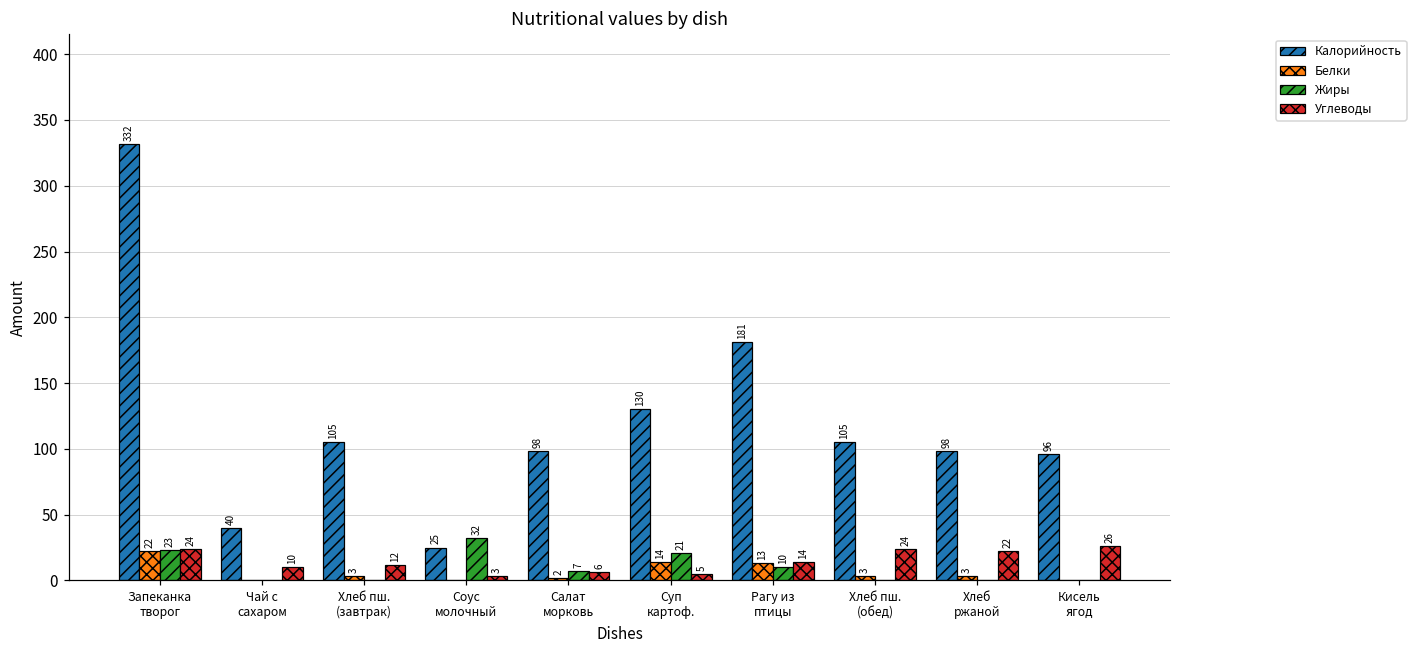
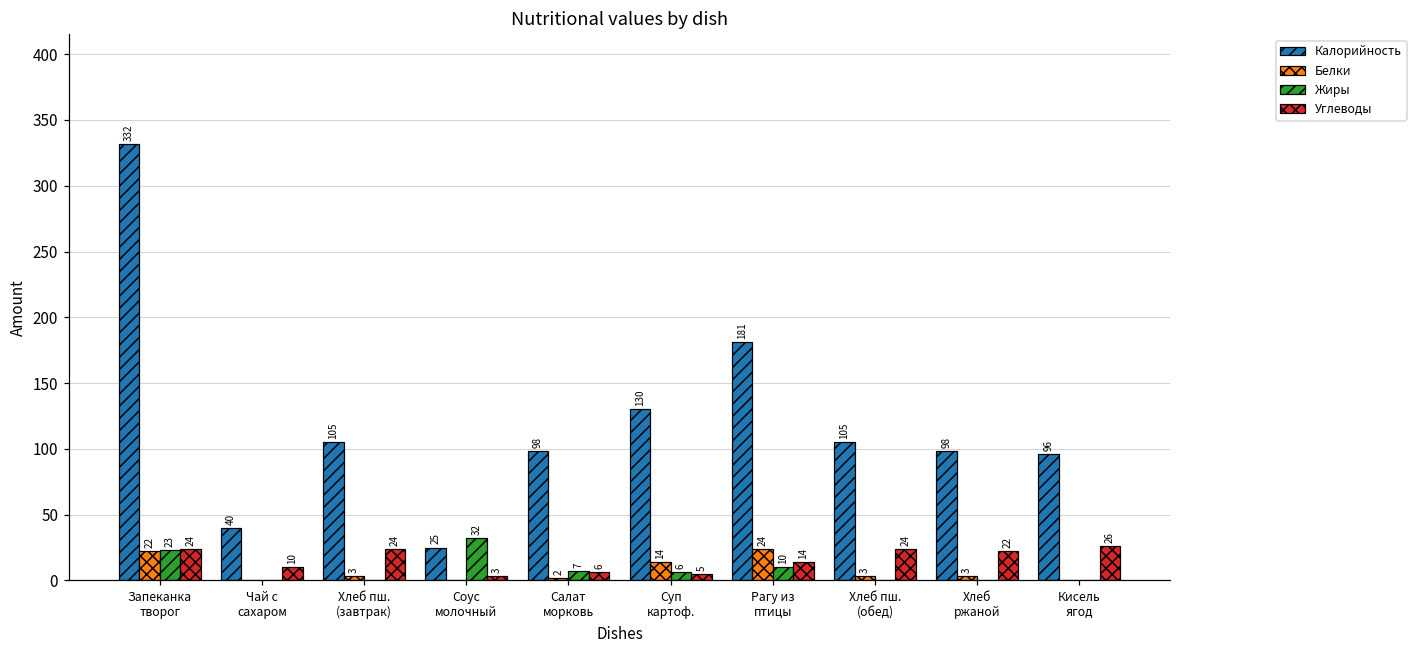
Углеводы, Хлеб пш. (завтрак): 12 -> 24
Жиры, Суп картоф.: 21 -> 6
Белки, Рагу из птицы: 13 -> 24
